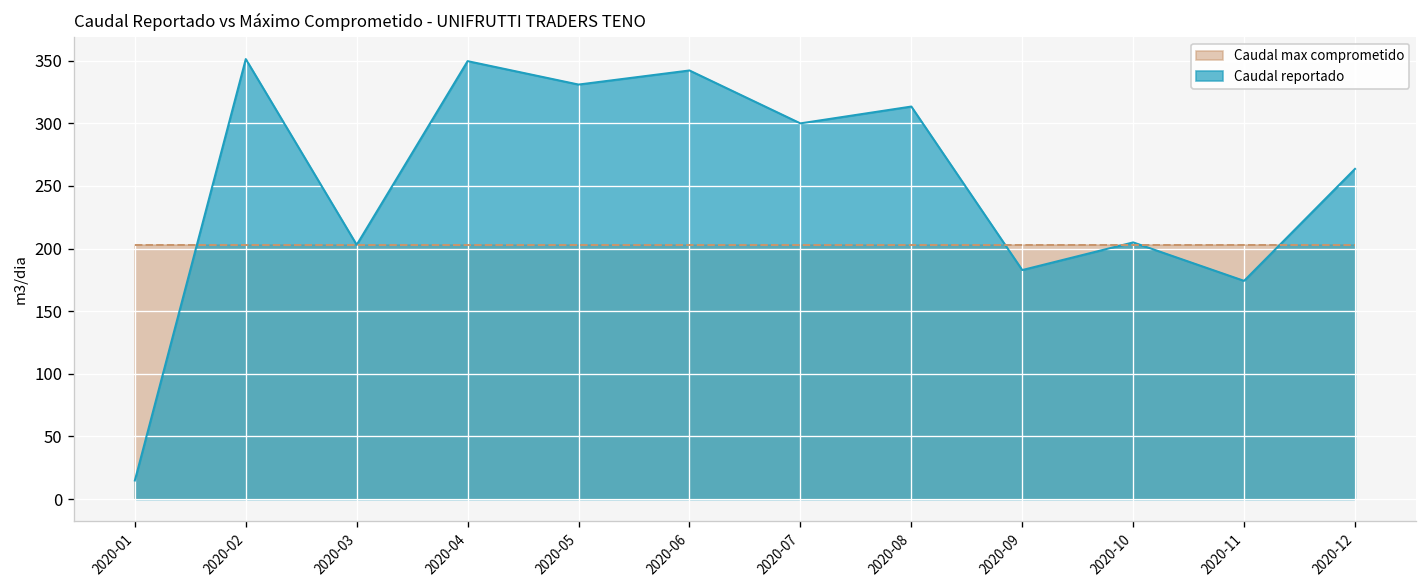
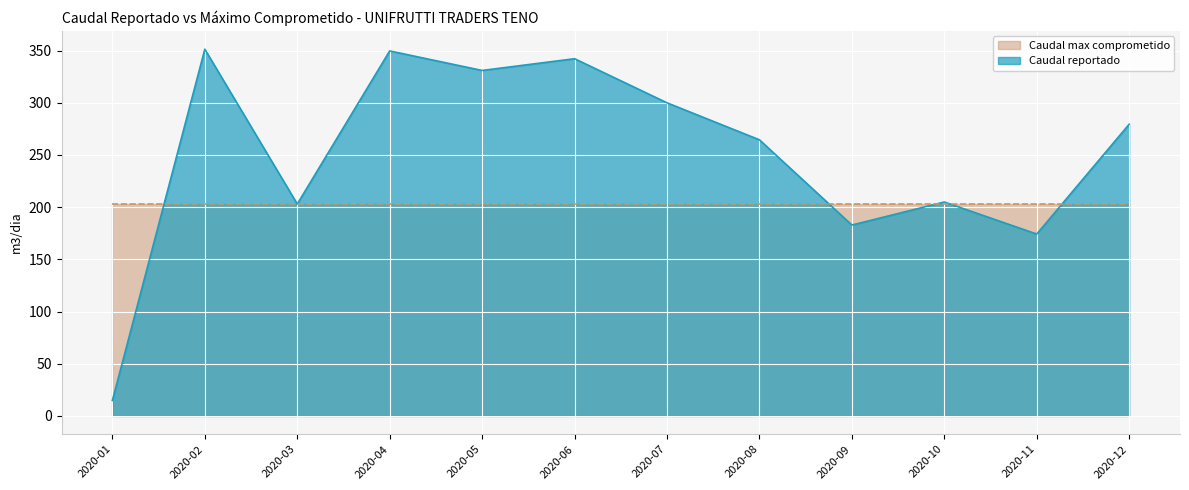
Caudal reportado, 2020-08: 313 -> 265
Caudal reportado, 2020-12: 264 -> 279
